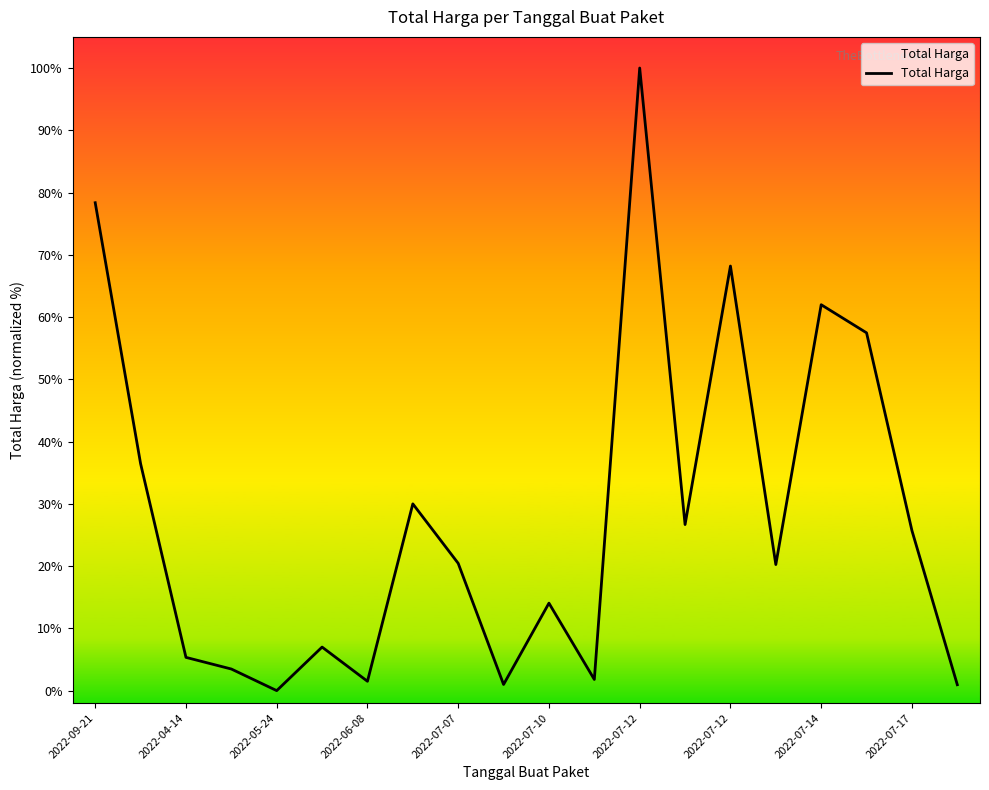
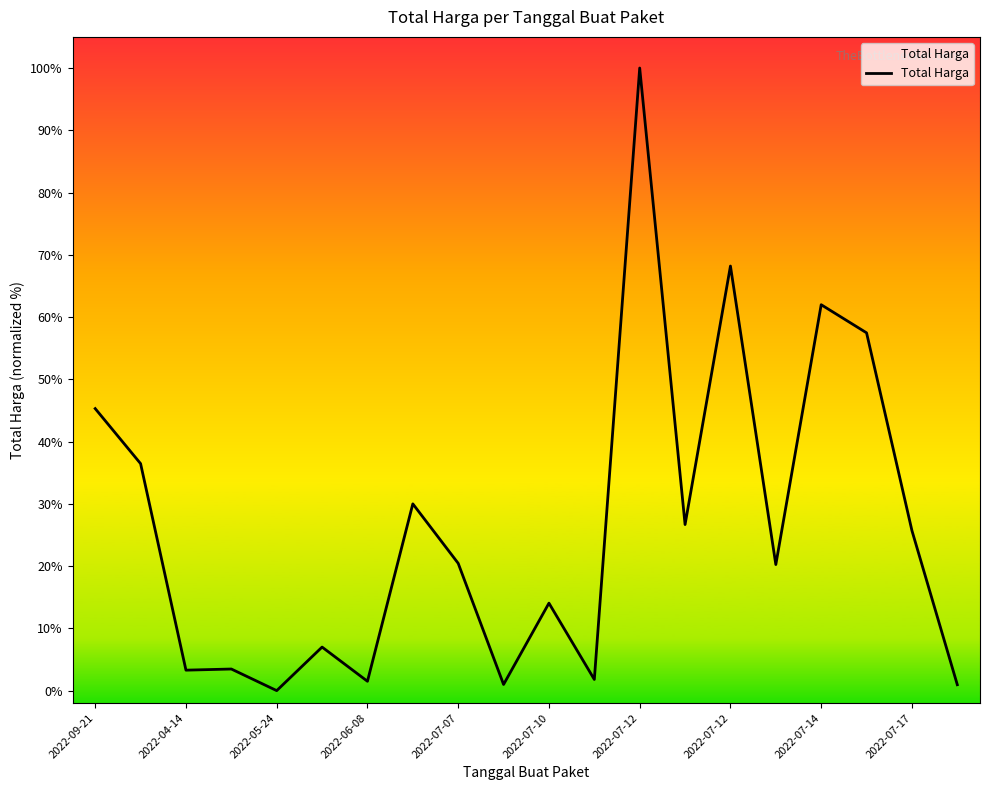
2022-09-21: 78% -> 45%
2022-04-14: 5% -> 3%
